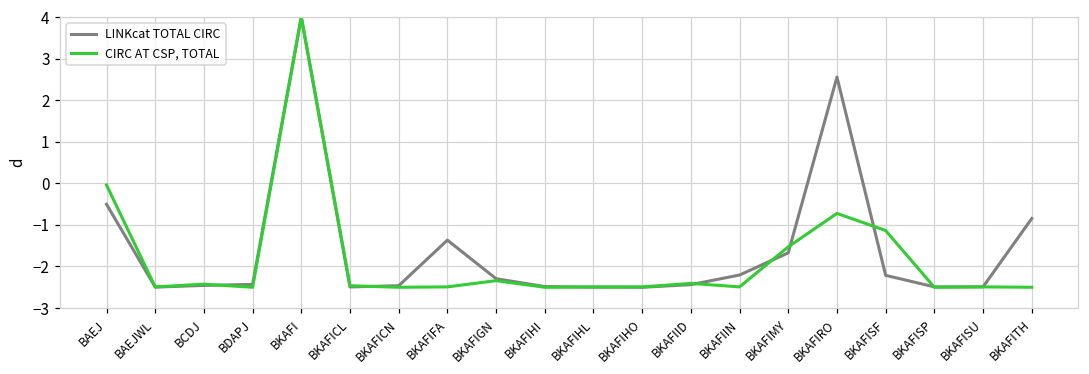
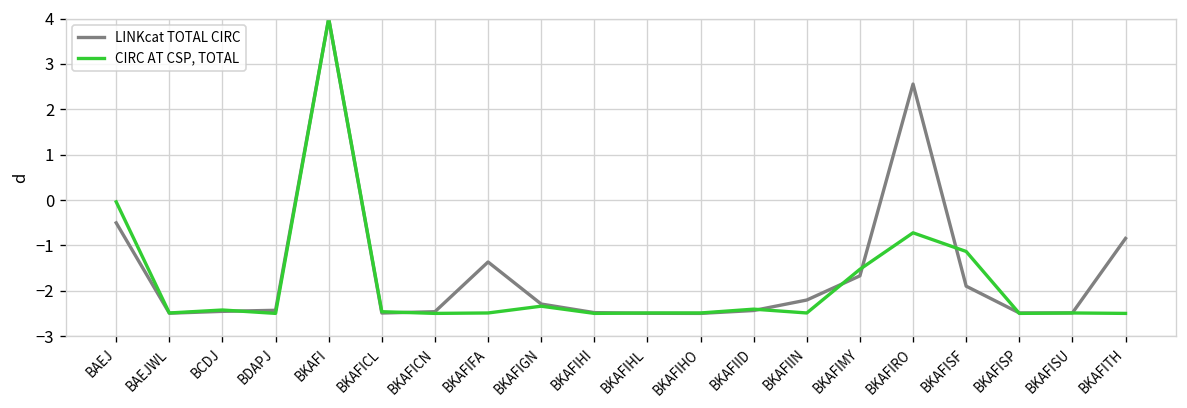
LINKcat TOTAL CIRC, BKAFISF: -2.2 -> -1.9
